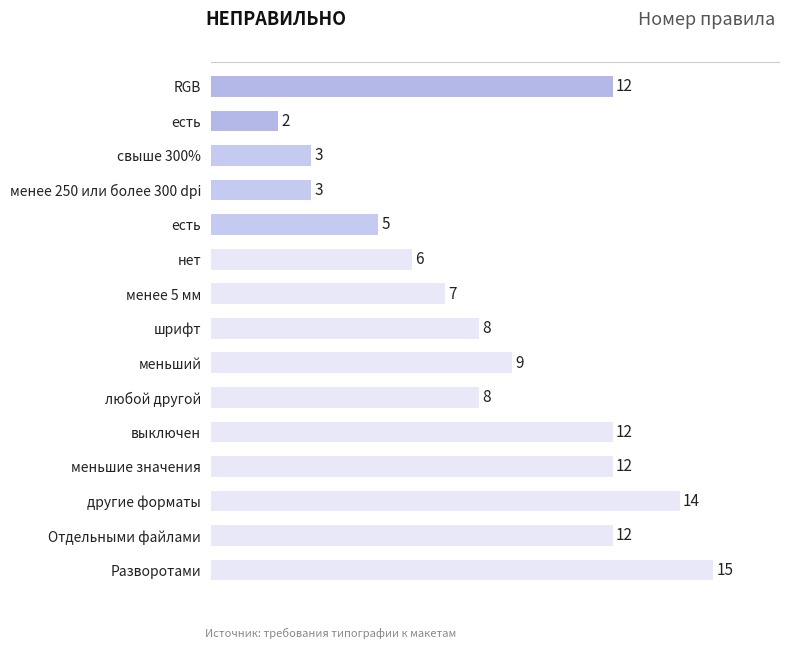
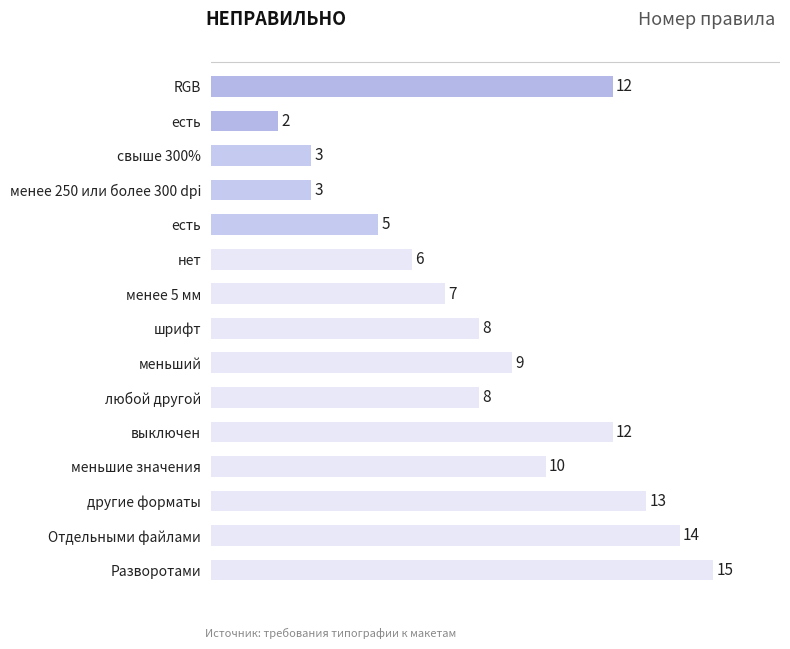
меньшие значения: 12 -> 10
другие форматы: 14 -> 13
Отдельными файлами: 12 -> 14
